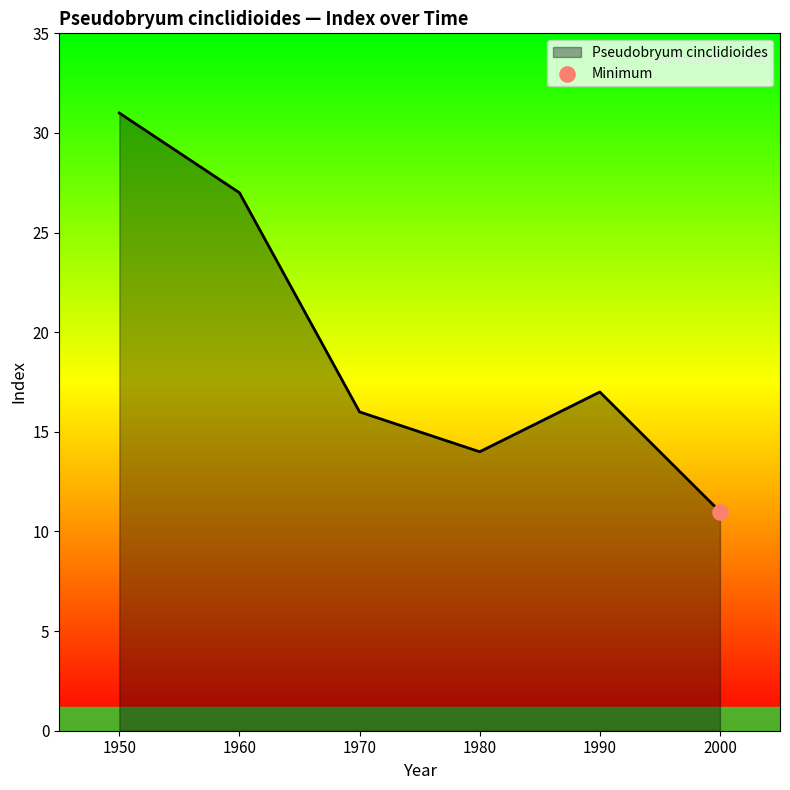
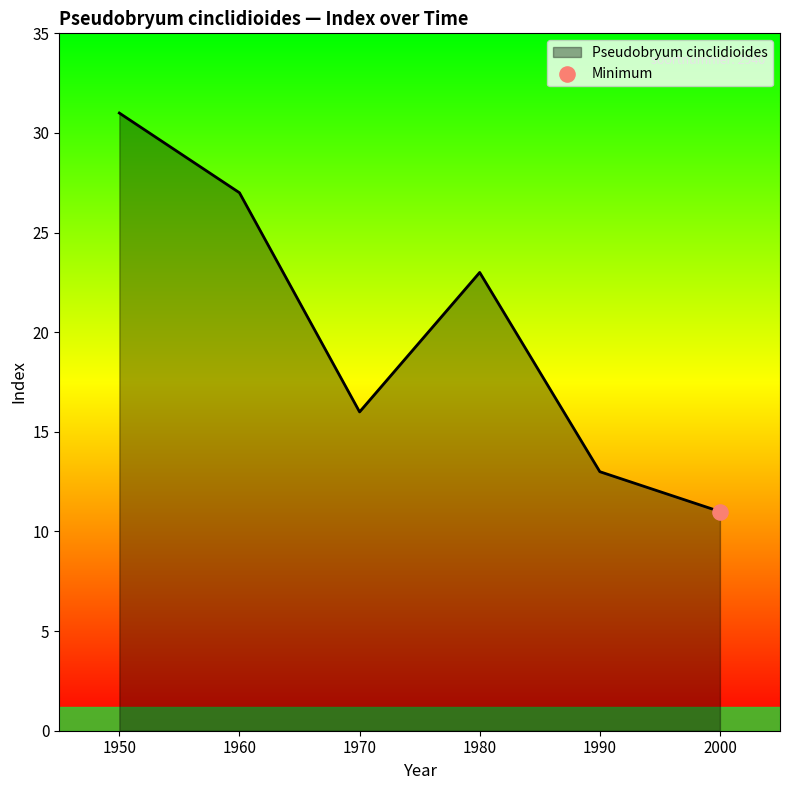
Pseudobryum cinclidioides, 1980: 14 -> 23
Pseudobryum cinclidioides, 1990: 17 -> 13
